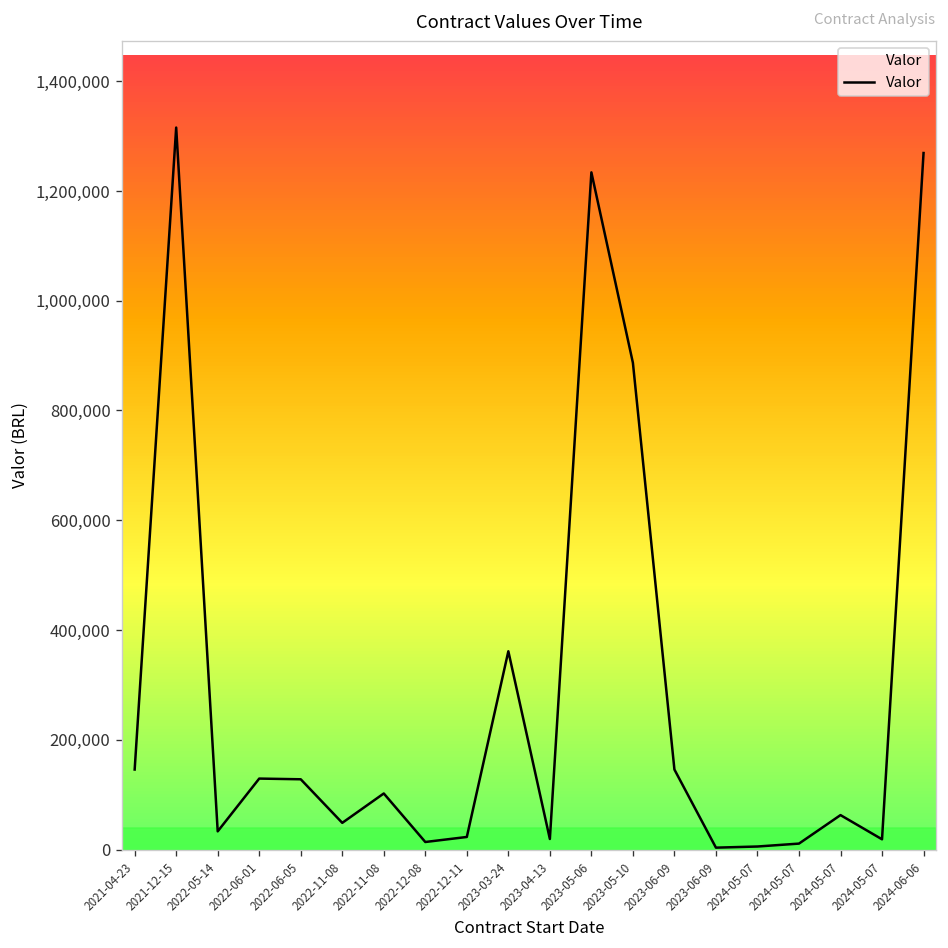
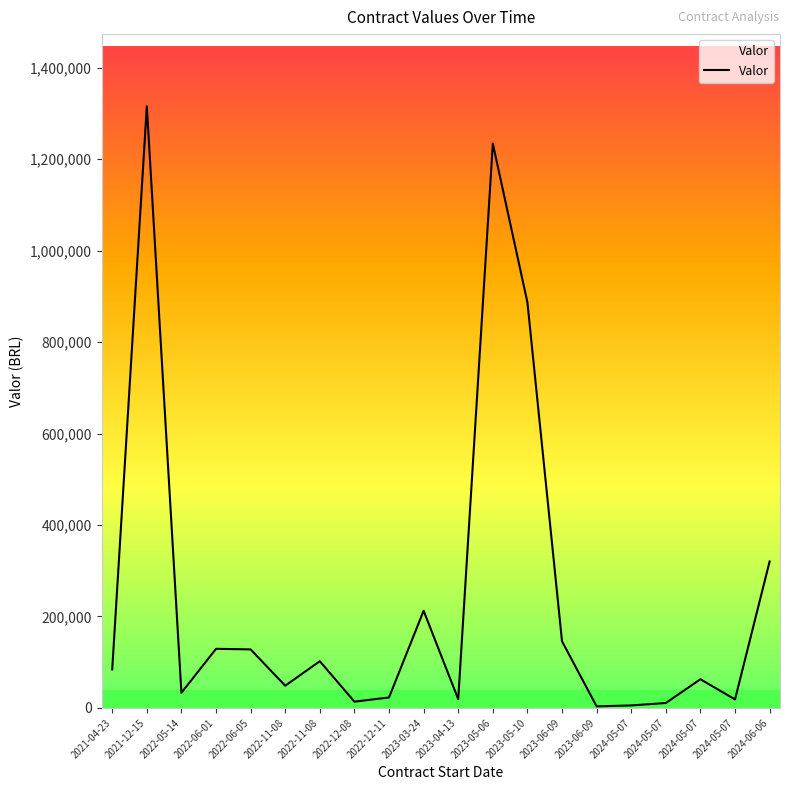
2021-04-23: 150,000 -> 80,000
2023-03-24: 360,000 -> 210,000
2024-06-06: 1,270,000 -> 320,000
